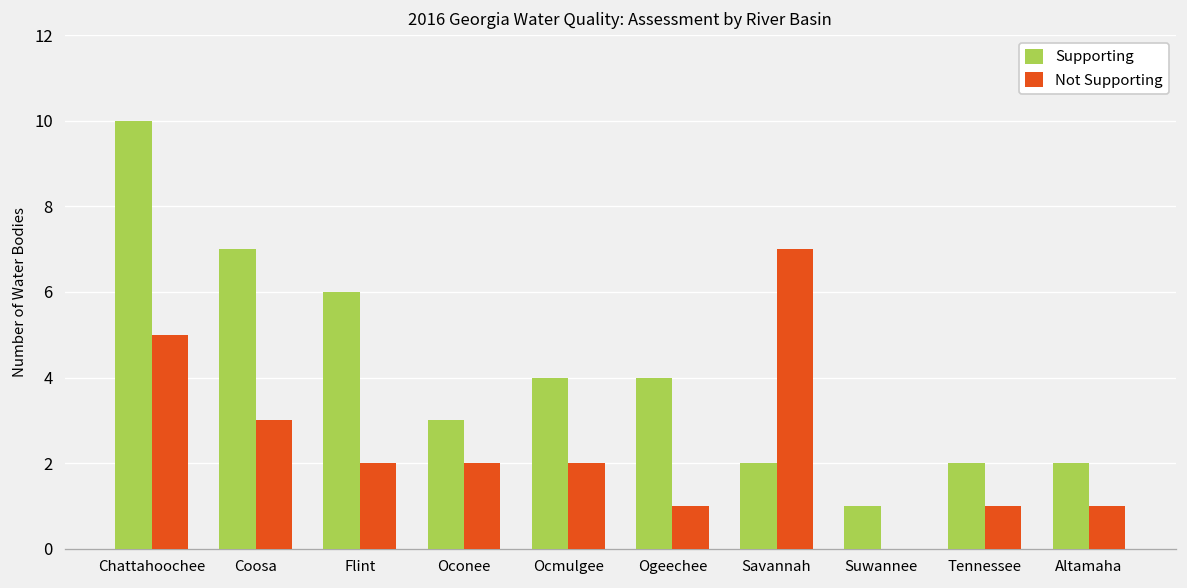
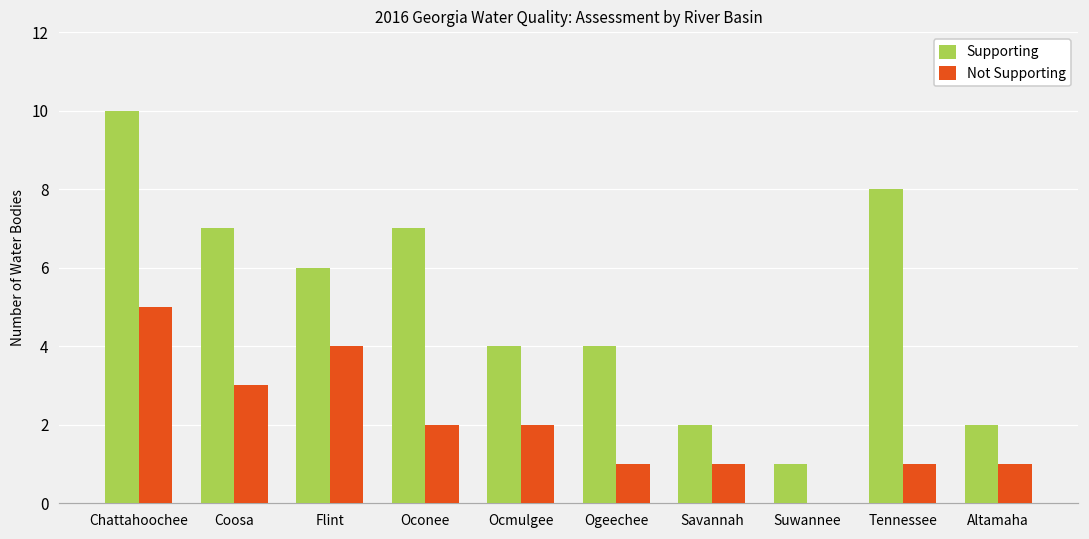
Not Supporting, Flint: 2 -> 4
Supporting, Oconee: 3 -> 7
Not Supporting, Savannah: 7 -> 1
Supporting, Tennessee: 2 -> 8
